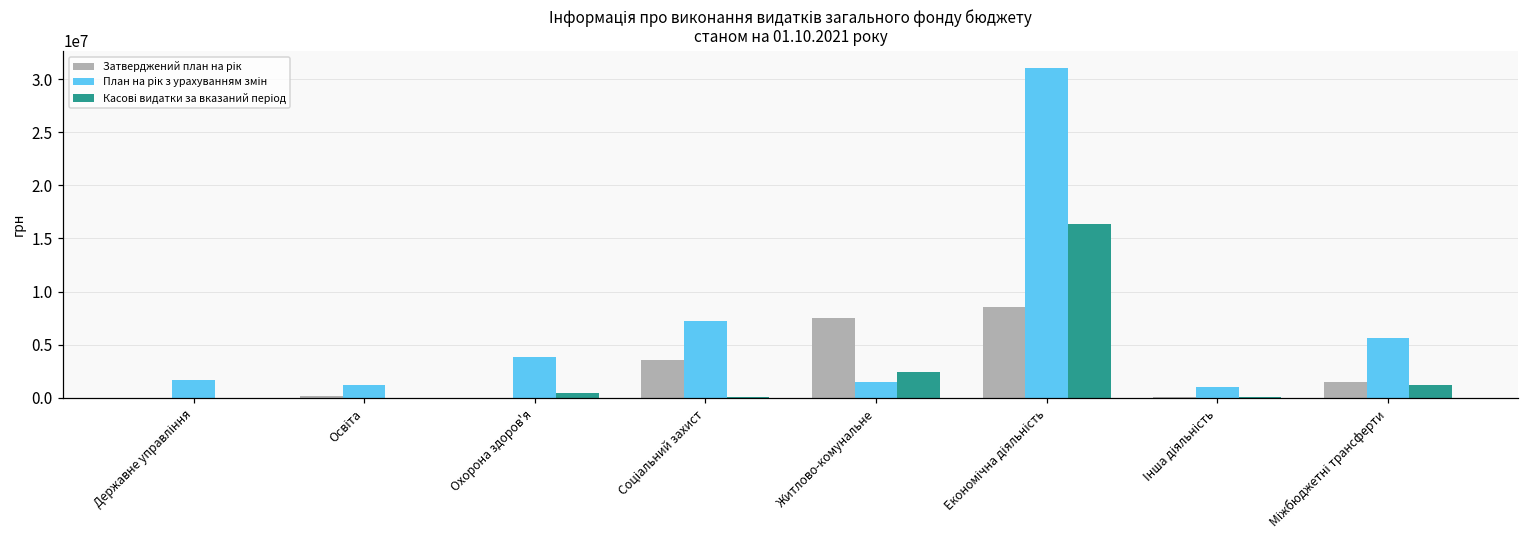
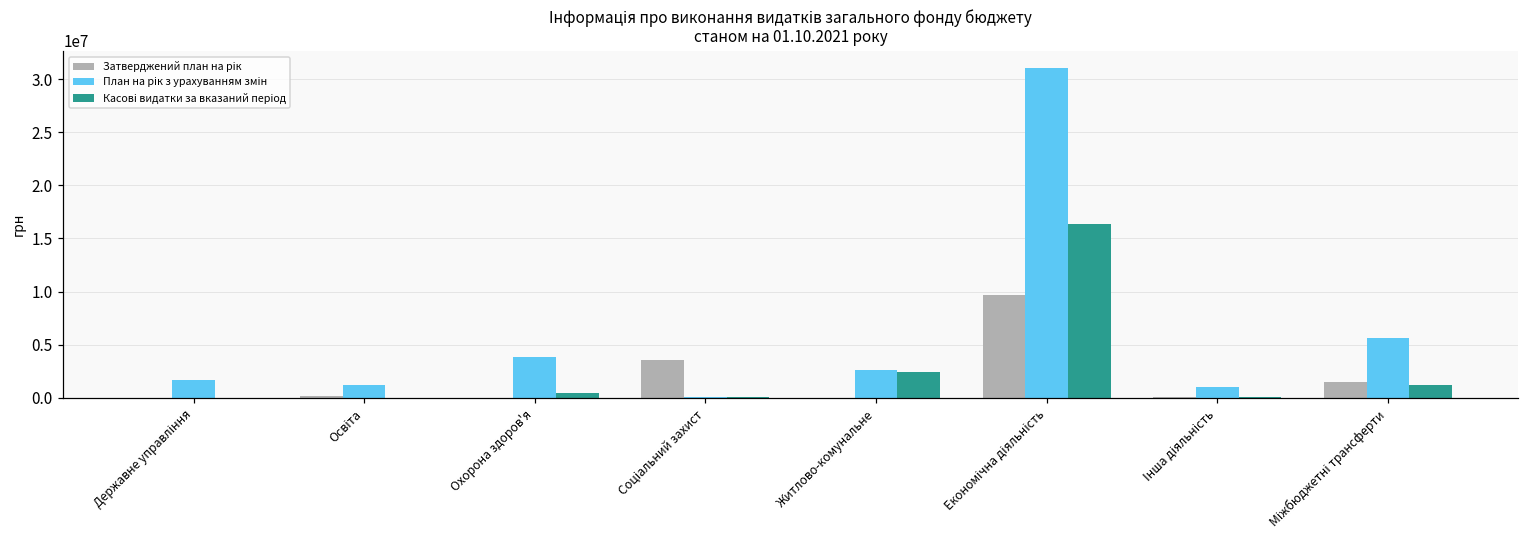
План на рік з урахуванням змін, Соціальний захист: 7000000 -> 0
Затверджений план на рік, Житлово-комунальне: 8000000 -> 0
План на рік з урахуванням змін, Житлово-комунальне: 1000000 -> 3000000
Затверджений план на рік, Економічна діяльність: 9000000 -> 10000000
